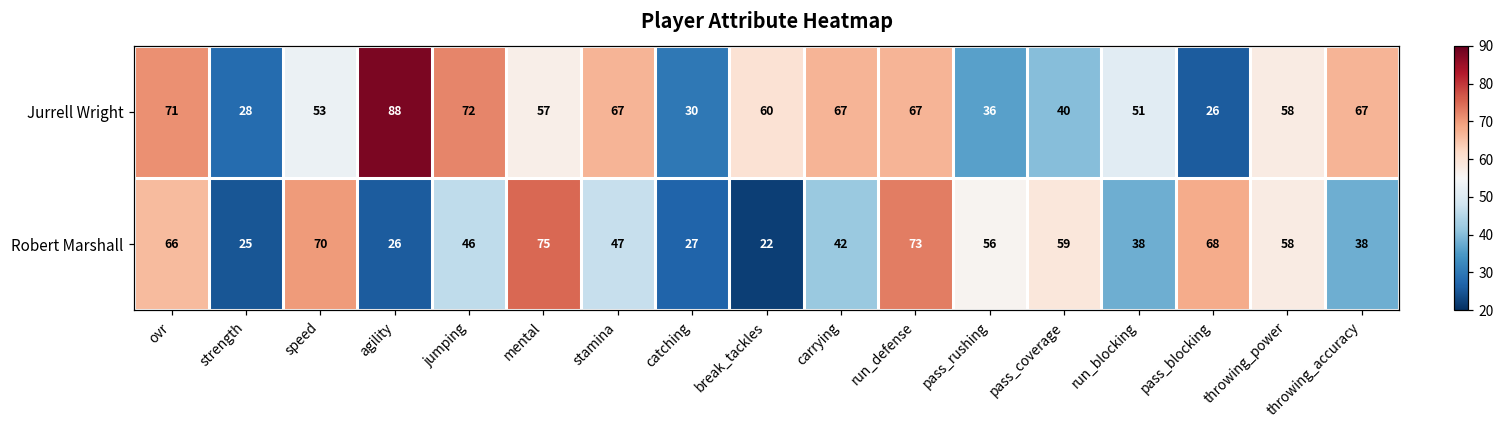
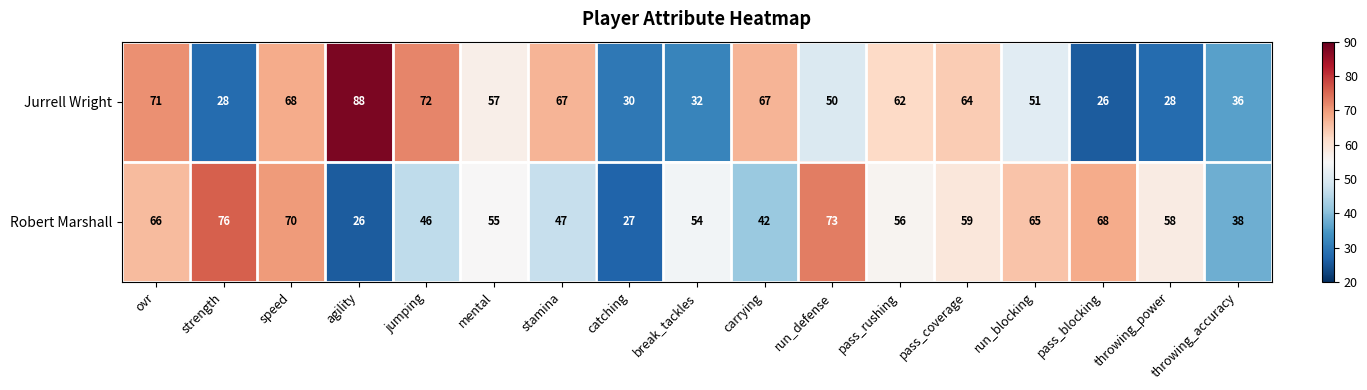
Jurrell Wright, speed: 53 -> 68
Jurrell Wright, break_tackles: 60 -> 32
Jurrell Wright, run_defense: 67 -> 50
Jurrell Wright, pass_rushing: 36 -> 62
Jurrell Wright, pass_coverage: 40 -> 64
Jurrell Wright, throwing_power: 58 -> 28
Jurrell Wright, throwing_accuracy: 67 -> 36
Robert Marshall, strength: 25 -> 76
Robert Marshall, mental: 75 -> 55
Robert Marshall, break_tackles: 22 -> 54
Robert Marshall, run_blocking: 38 -> 65
